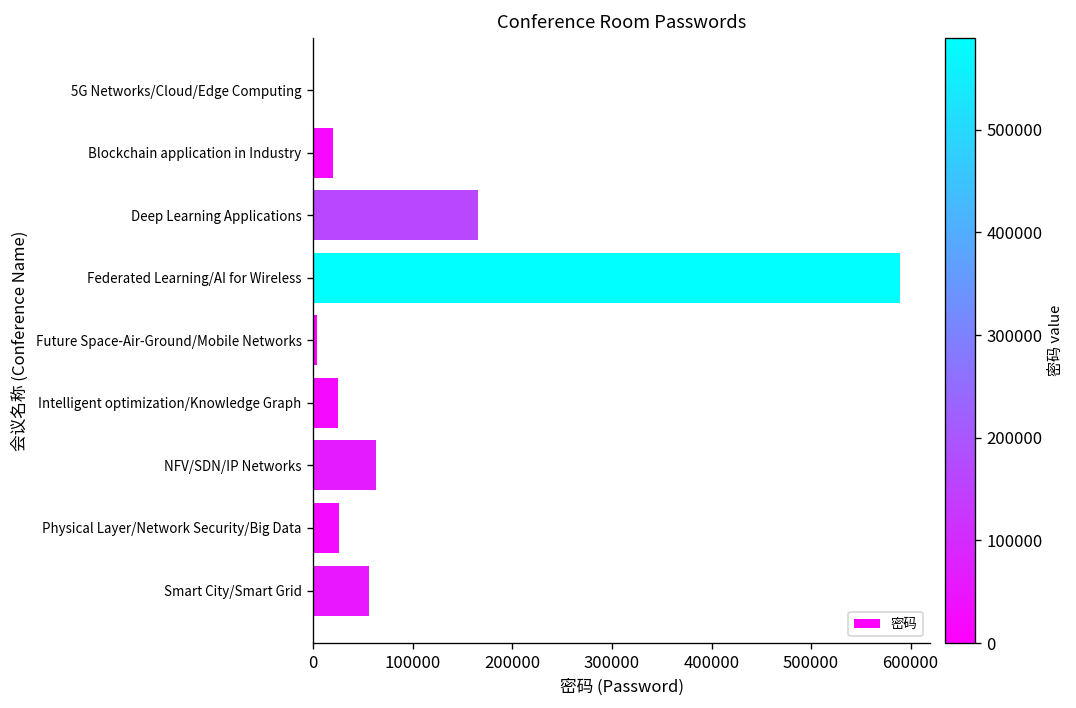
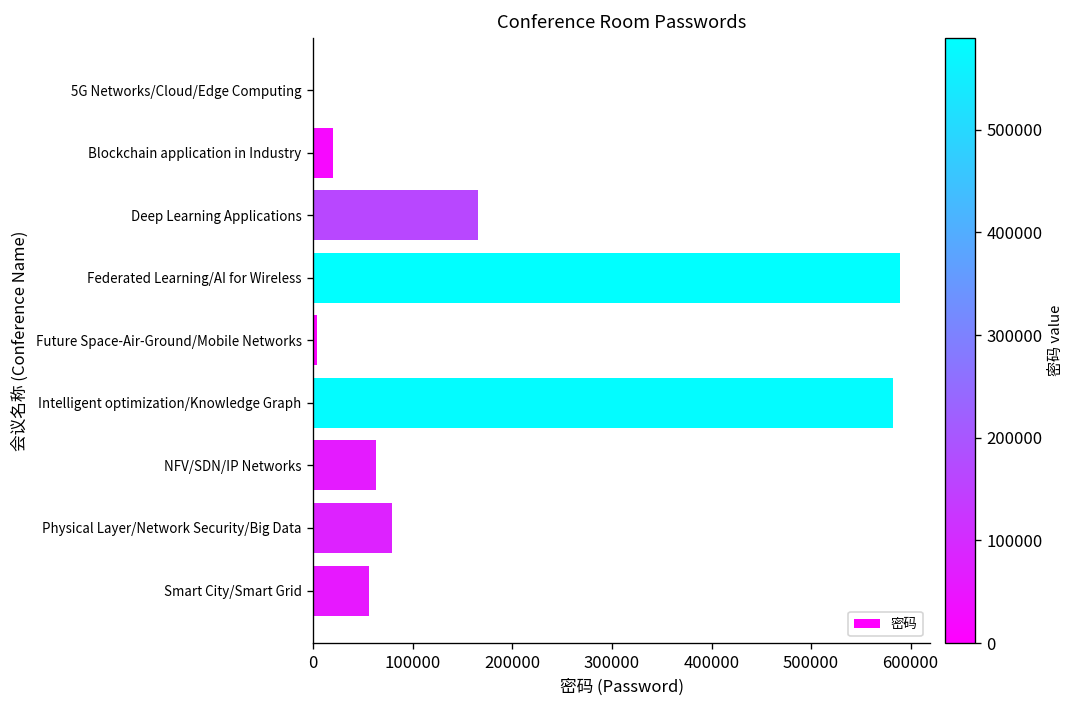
Intelligent optimization/Knowledge Graph: 30000 -> 580000
Physical Layer/Network Security/Big Data: 30000 -> 80000
